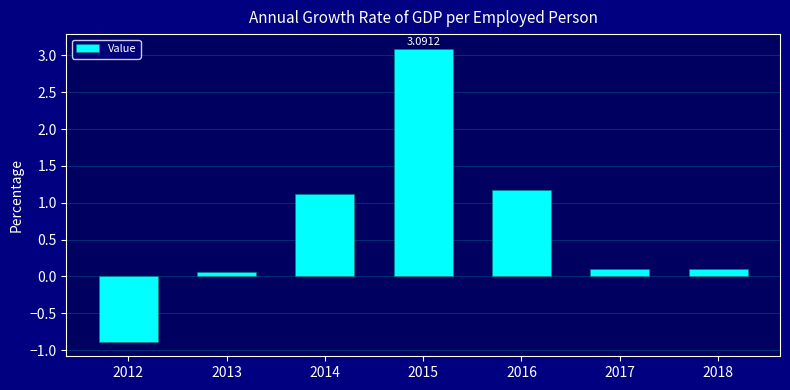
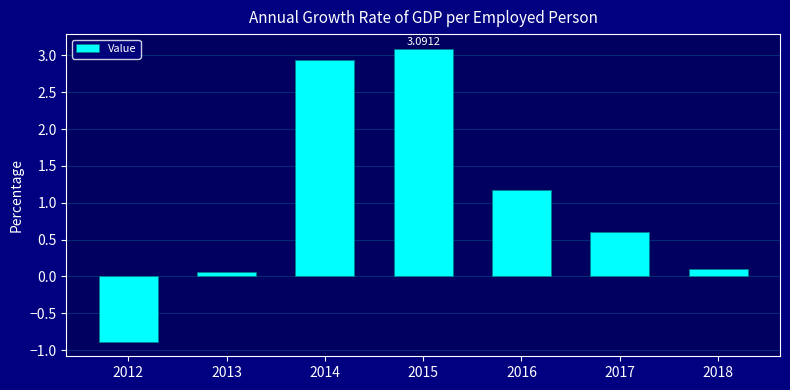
2014: 1.1 -> 2.9
2017: 0.1 -> 0.6
